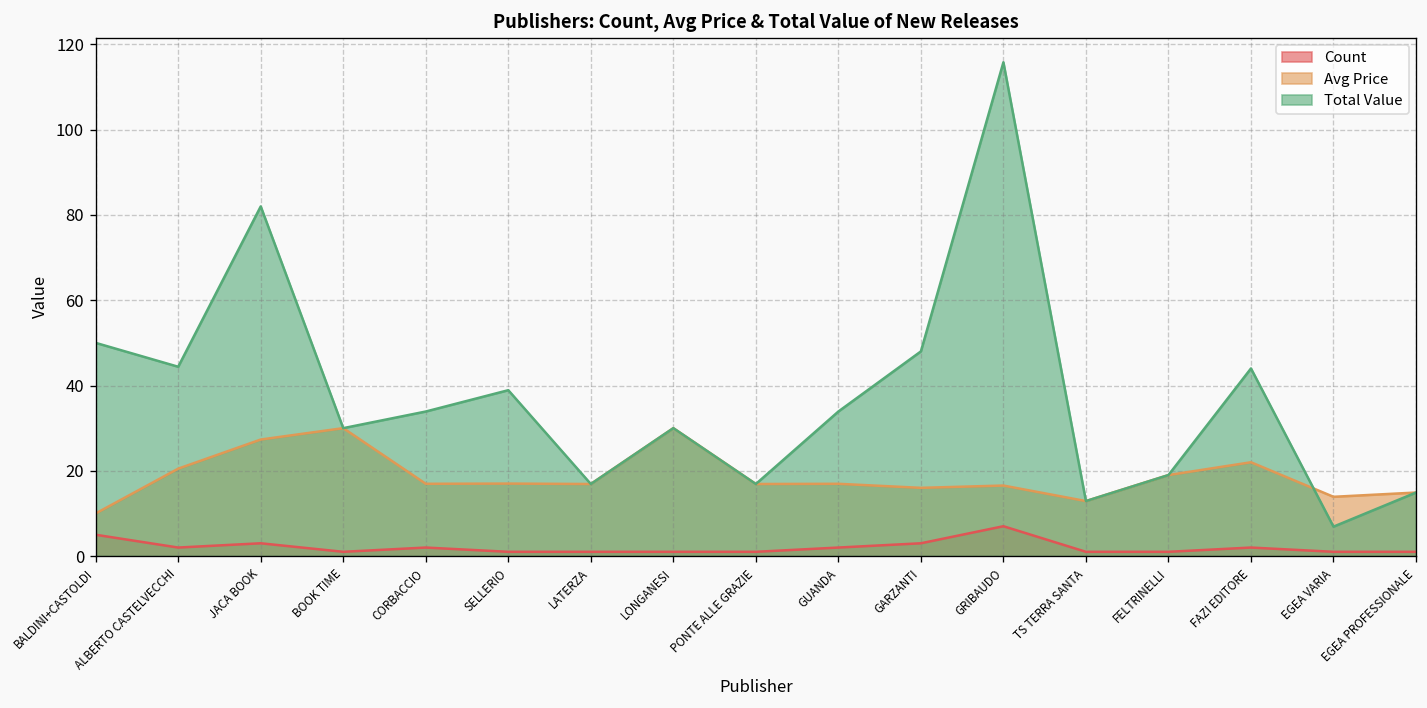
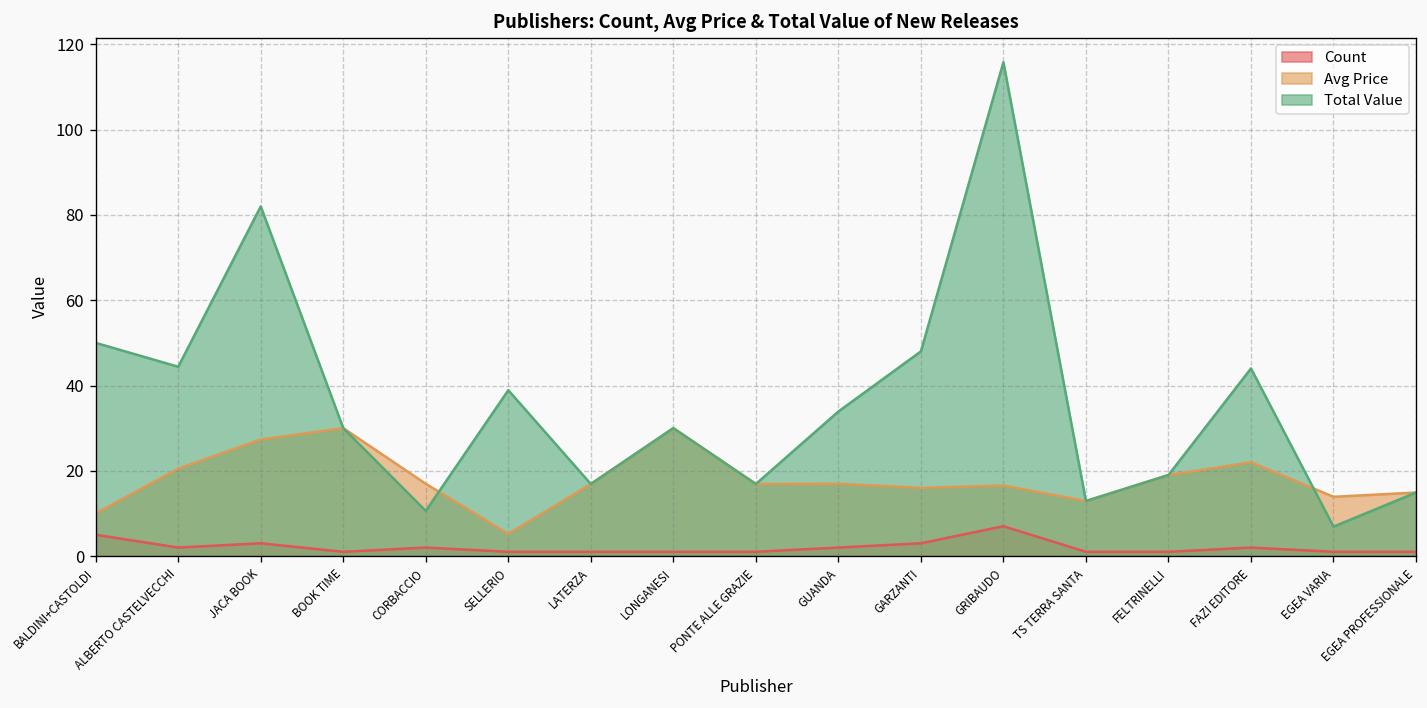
Total Value, CORBACCIO: 34 -> 11
Avg Price, SELLERIO: 17 -> 5
